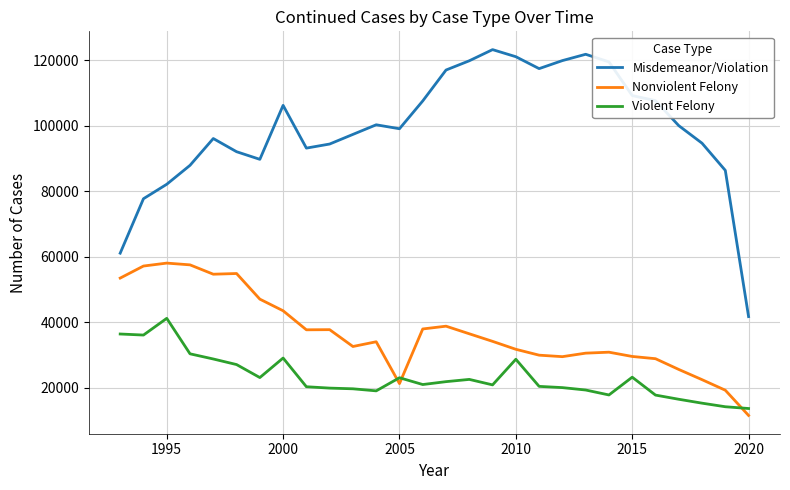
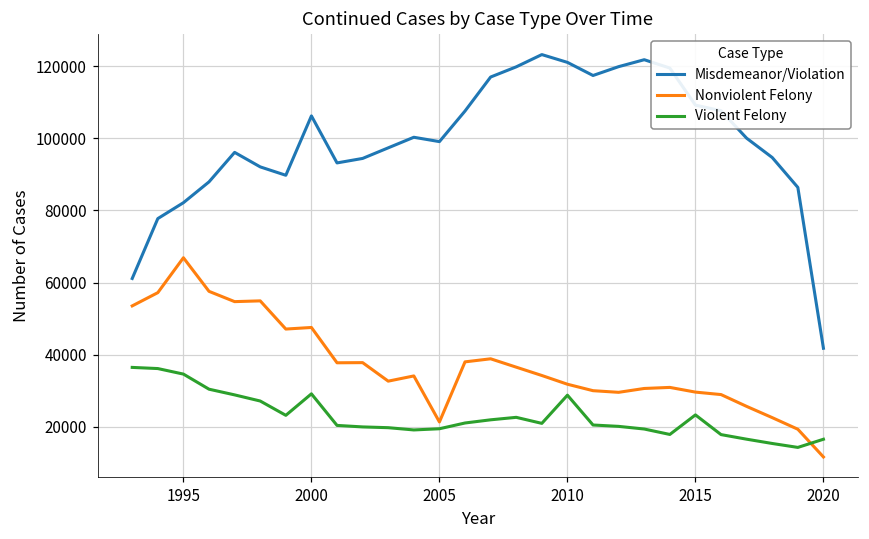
Nonviolent Felony, 1995: 58000 -> 67000
Violent Felony, 1995: 41000 -> 35000
Nonviolent Felony, 2000: 44000 -> 48000
Violent Felony, 2005: 23000 -> 19000
Violent Felony, 2020: 14000 -> 17000
